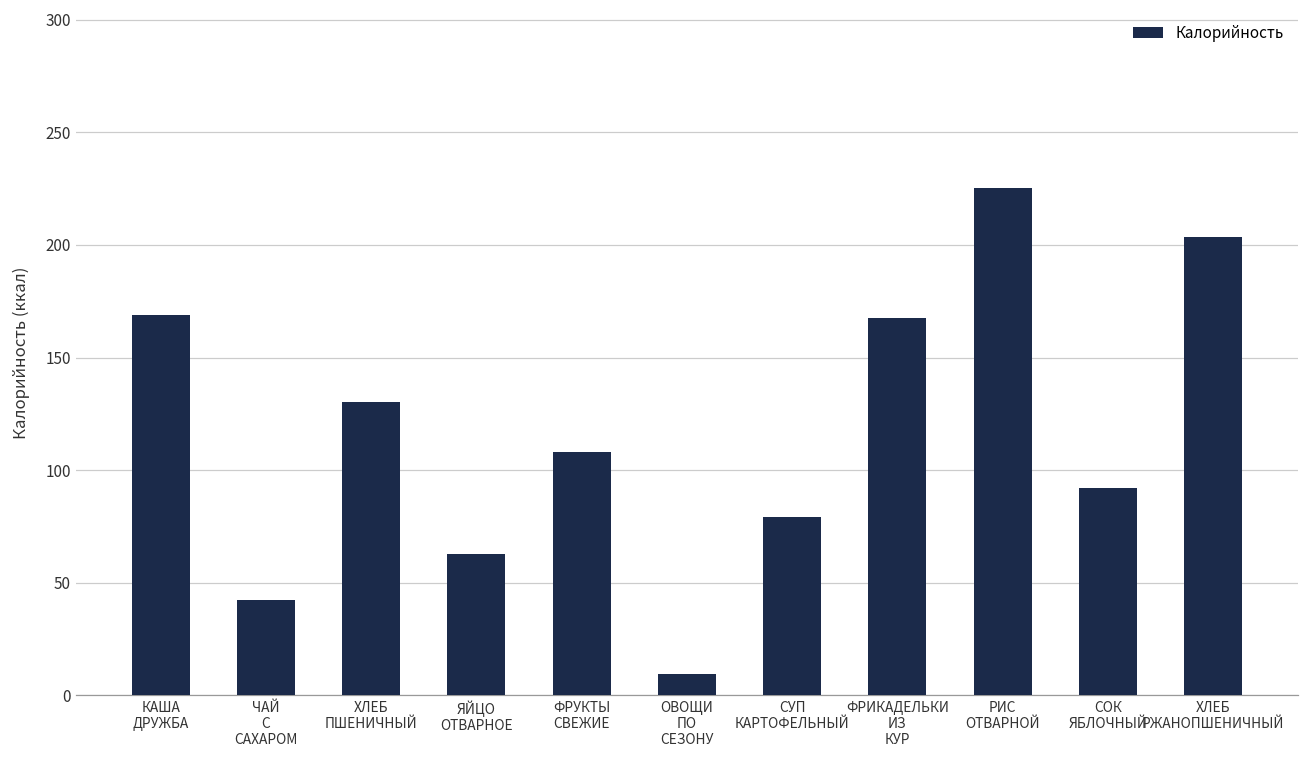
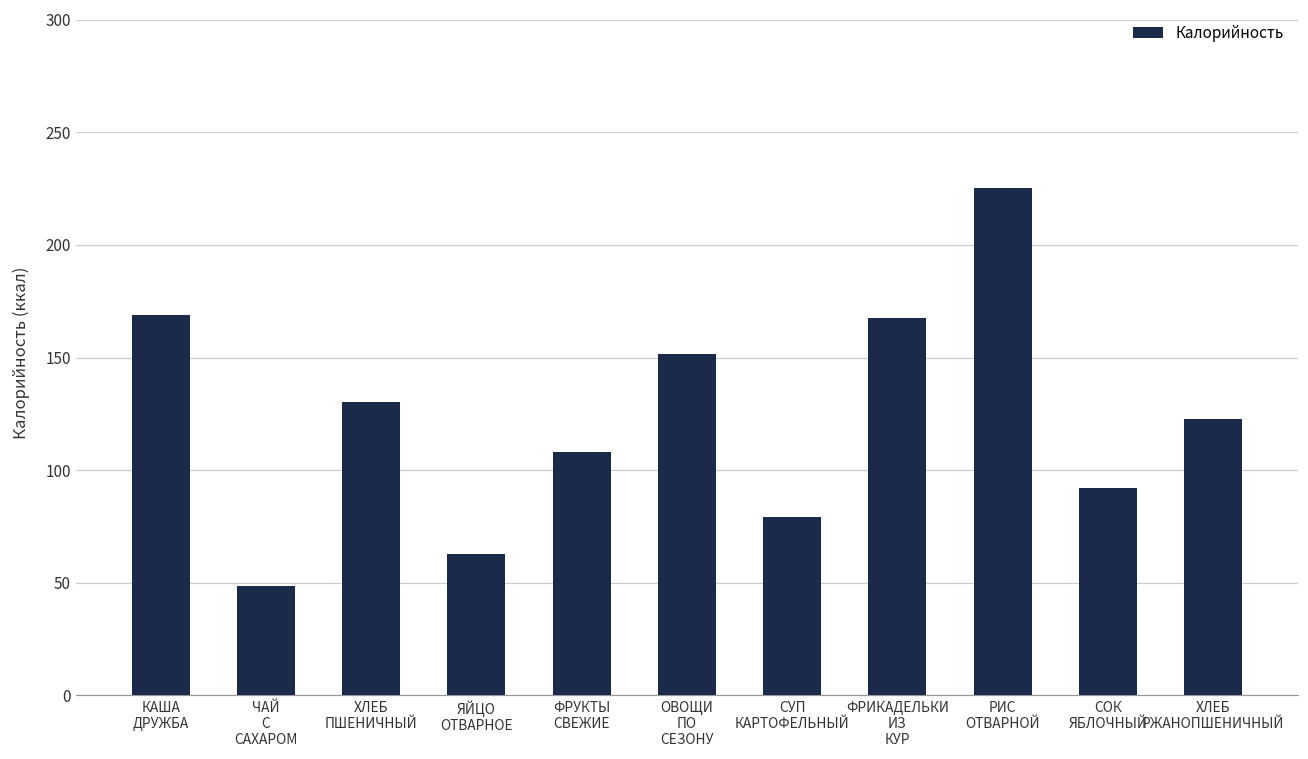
ЧАЙ С САХАРОМ: 43 -> 49
ОВОЩИ ПО СЕЗОНУ: 10 -> 152
ХЛЕБ РЖАНОПШЕНИЧНЫЙ: 203 -> 123
